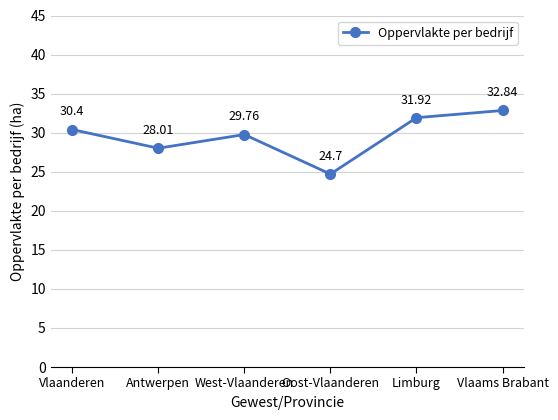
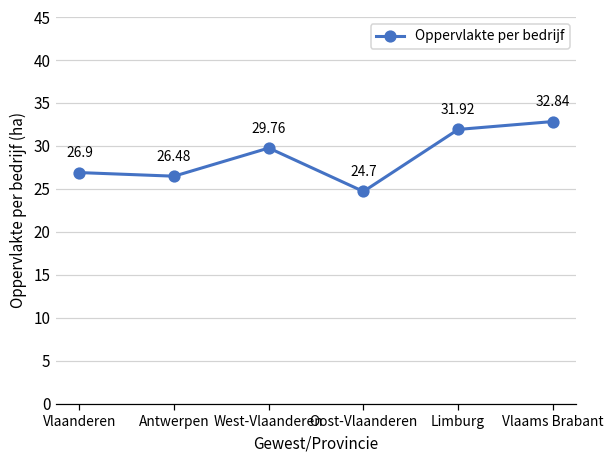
Vlaanderen: 30.4 -> 26.9
Antwerpen: 28.01 -> 26.48
